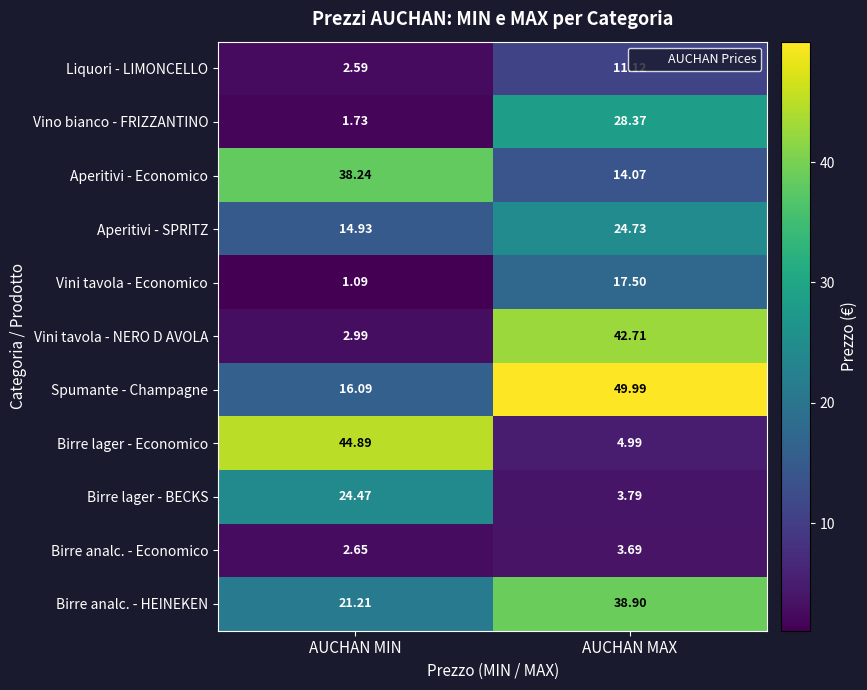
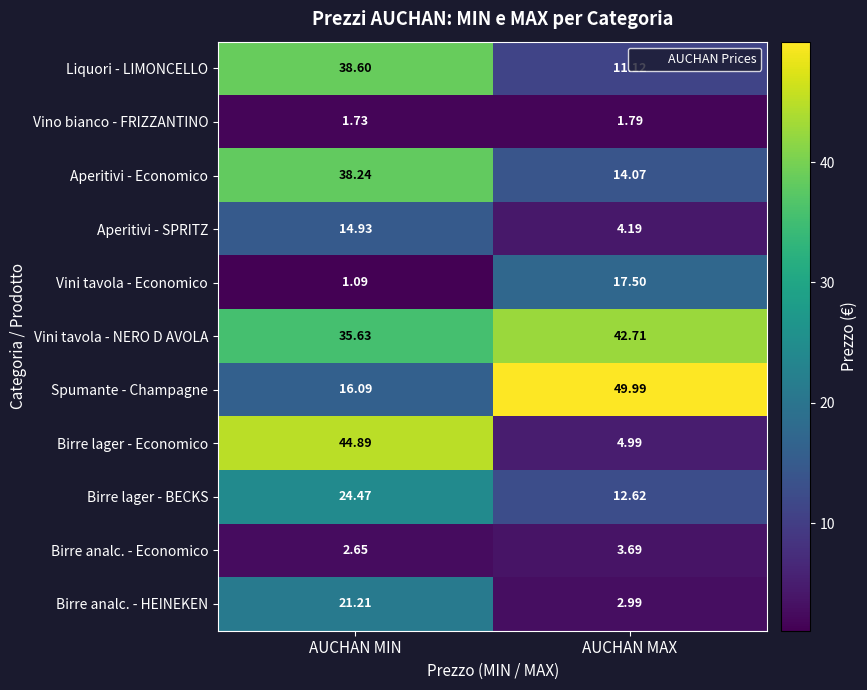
Liquori - LIMONCELLO, AUCHAN MIN: 2.59 -> 38.60
Vino bianco - FRIZZANTINO, AUCHAN MAX: 28.37 -> 1.79
Aperitivi - SPRITZ, AUCHAN MAX: 24.73 -> 4.19
Vini tavola - NERO D AVOLA, AUCHAN MIN: 2.99 -> 35.63
Birre lager - BECKS, AUCHAN MAX: 3.79 -> 12.62
Birre analc. - HEINEKEN, AUCHAN MAX: 38.90 -> 2.99
